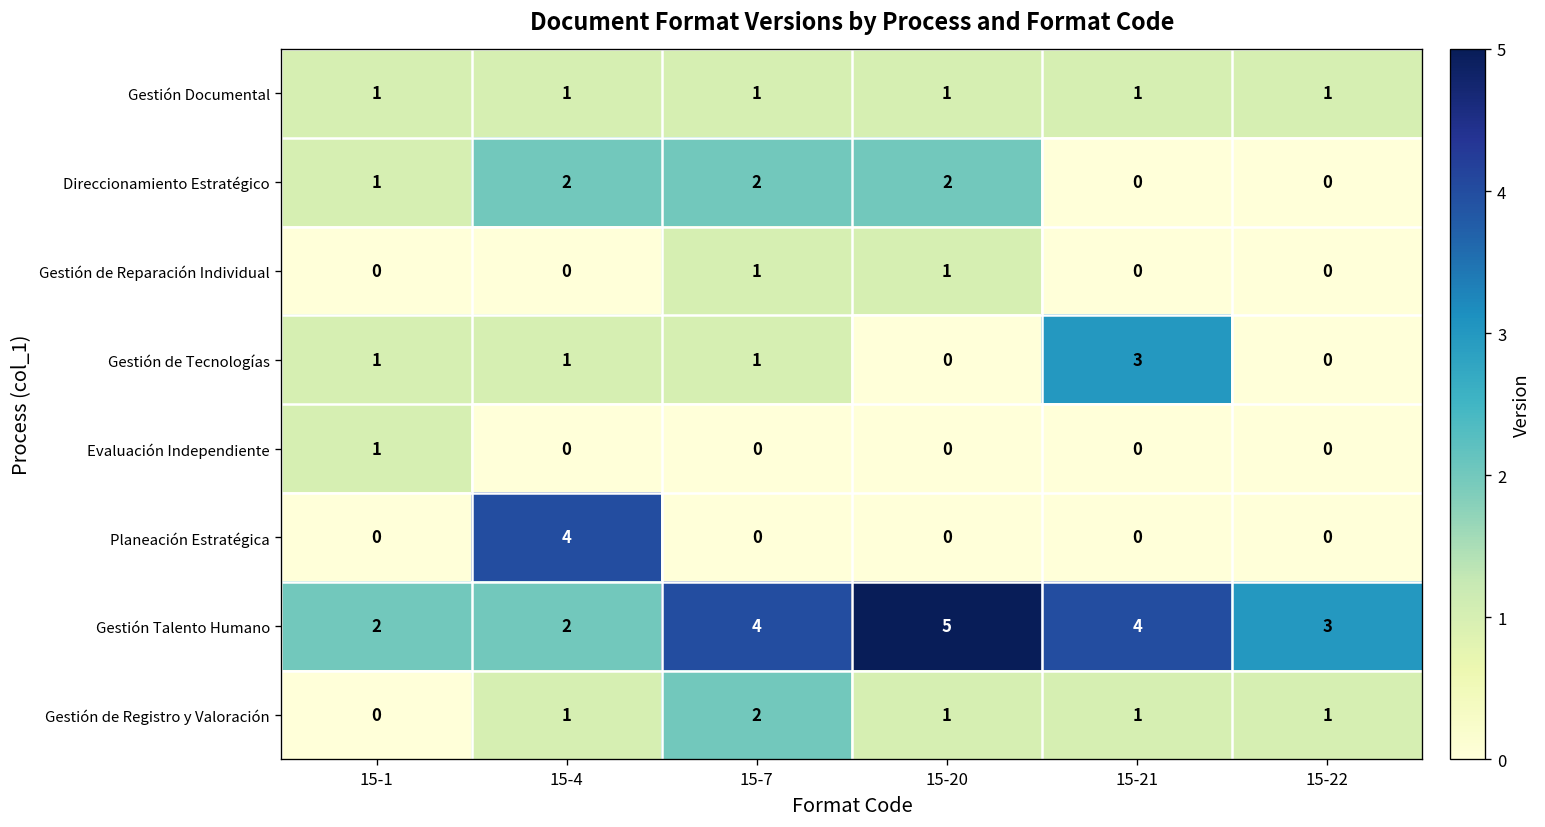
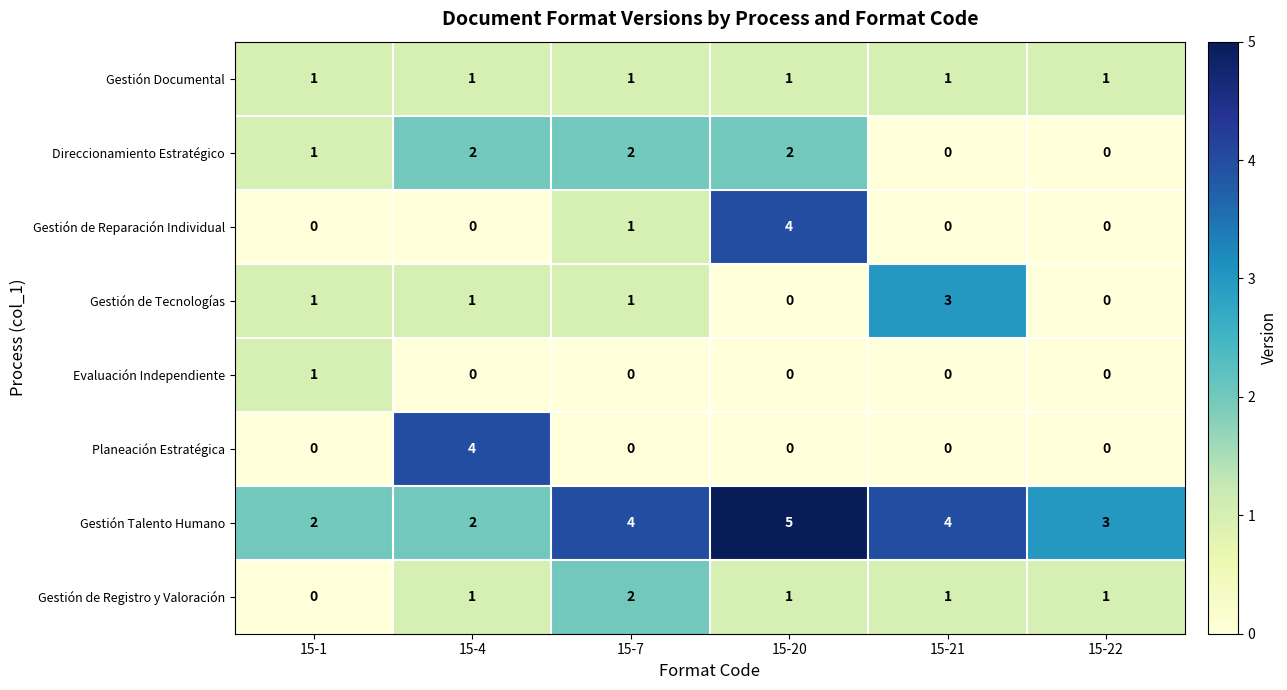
Gestión de Reparación Individual, 15-20: 1 -> 4
